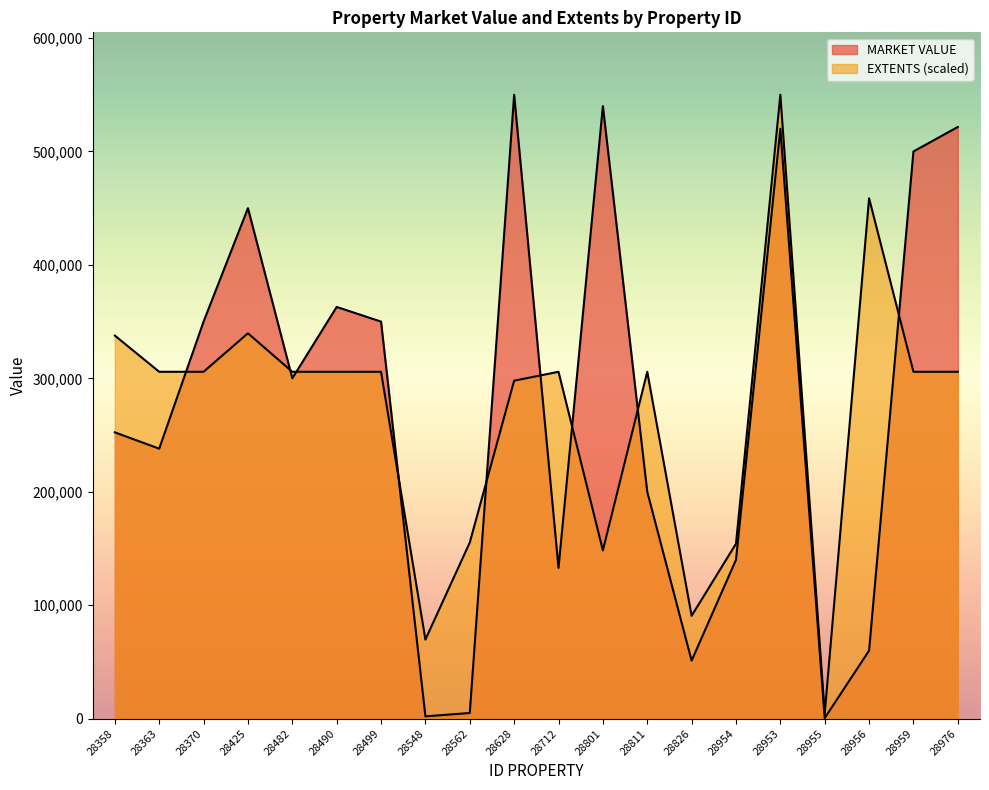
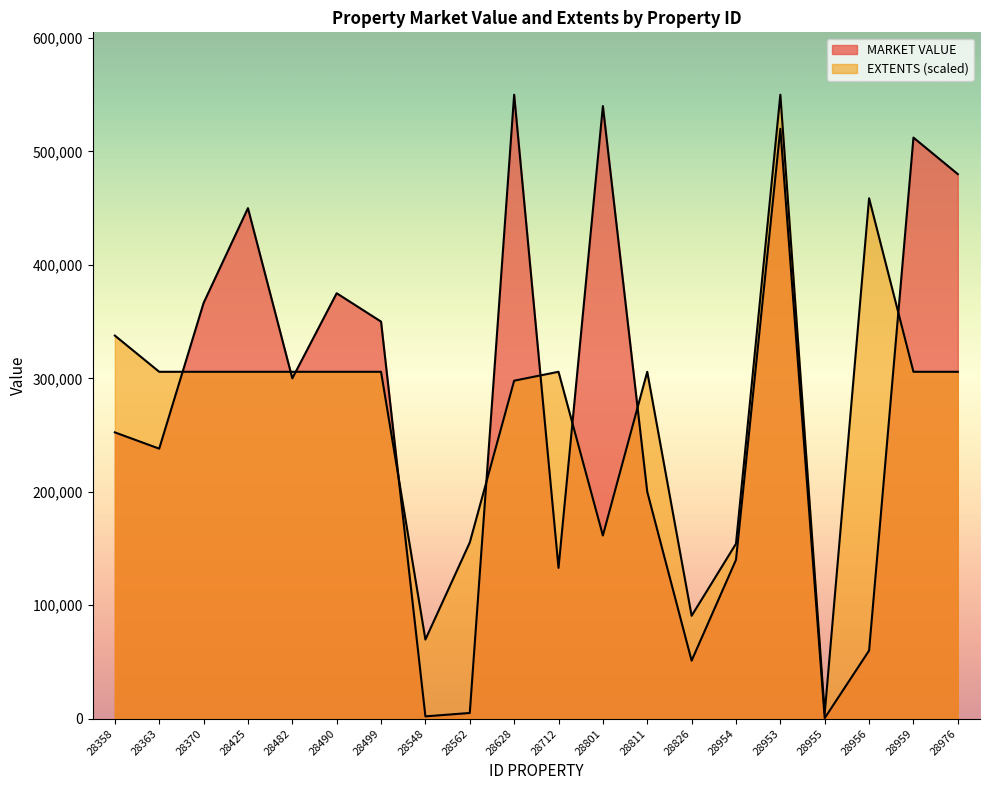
MARKET VALUE, 28370: 350,000 -> 366,000
EXTENTS (scaled), 28425: 340,000 -> 306,000
MARKET VALUE, 28490: 363,000 -> 375,000
EXTENTS (scaled), 28801: 148,000 -> 161,000
MARKET VALUE, 28959: 500,000 -> 512,000
MARKET VALUE, 28976: 522,000 -> 480,000
